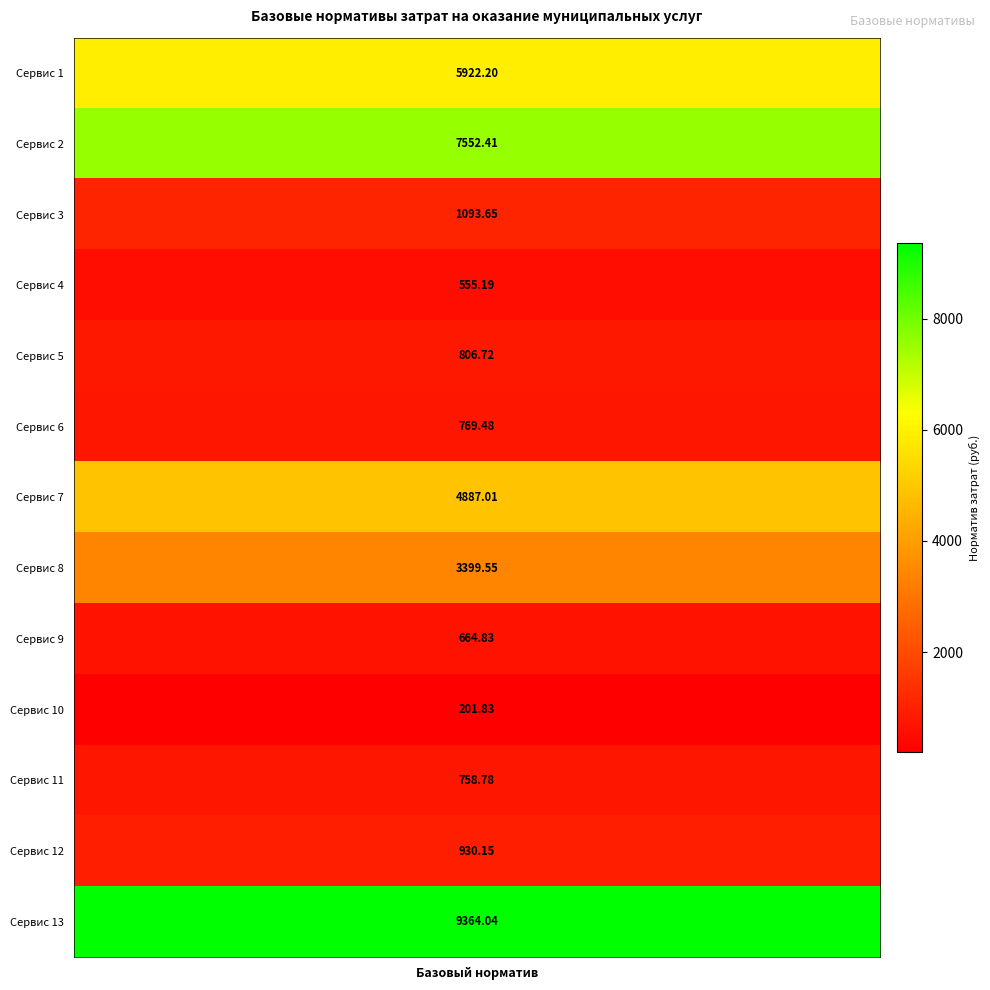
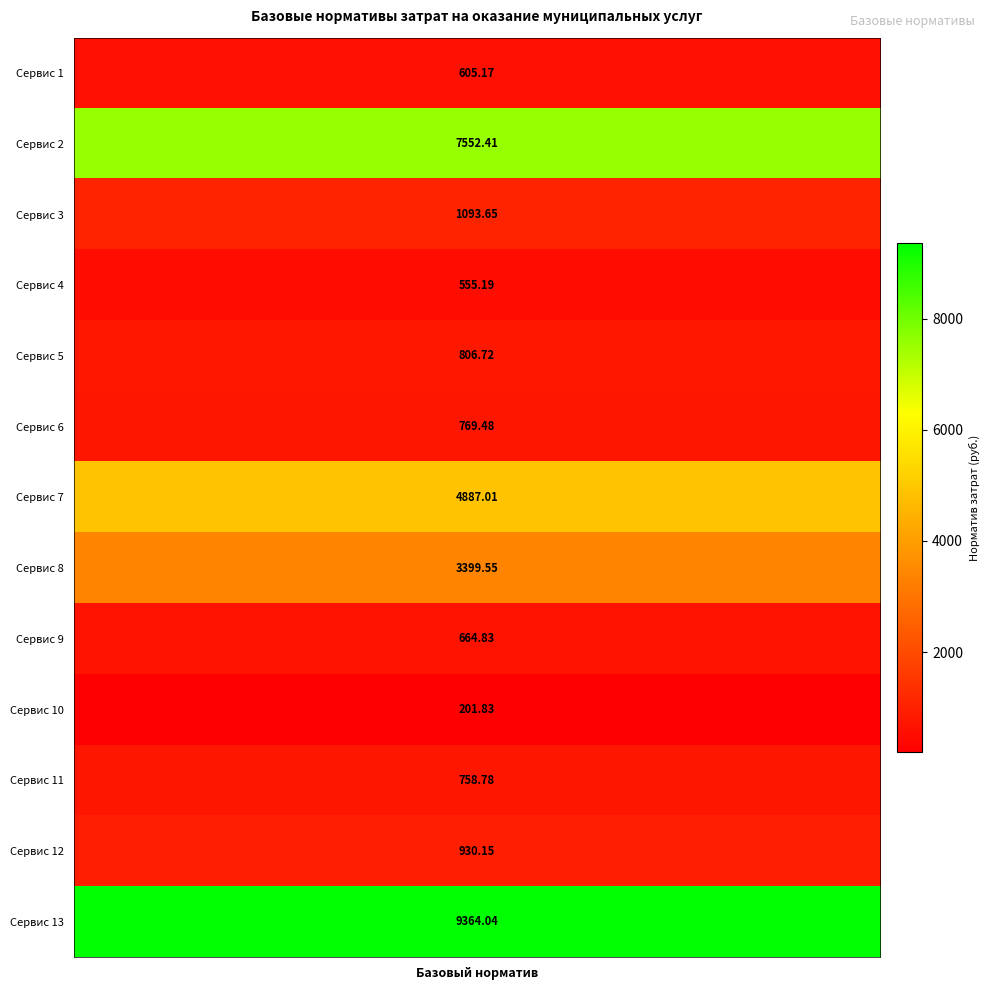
Сервис 1, Базовый норматив: 5922.20 -> 605.17
